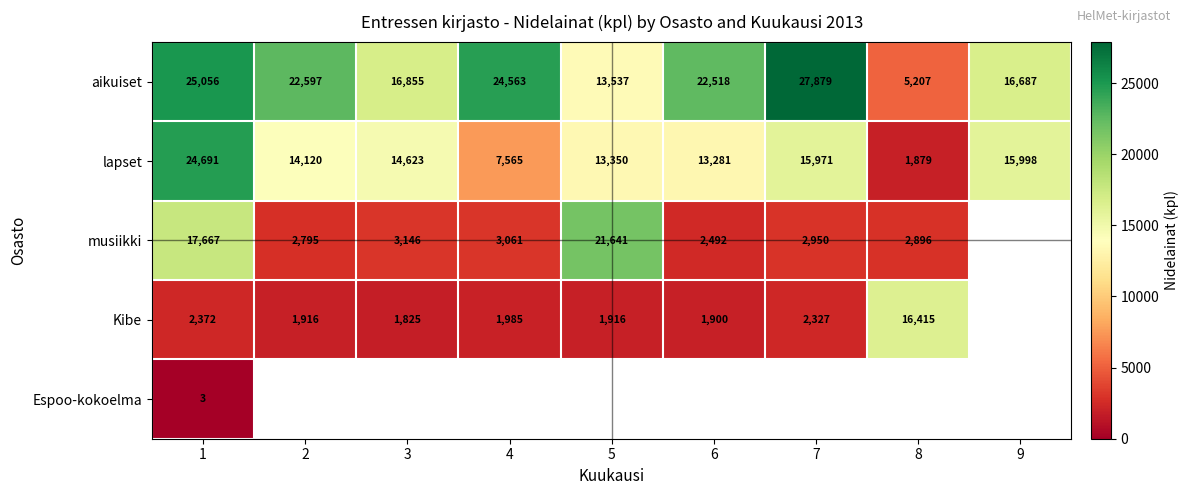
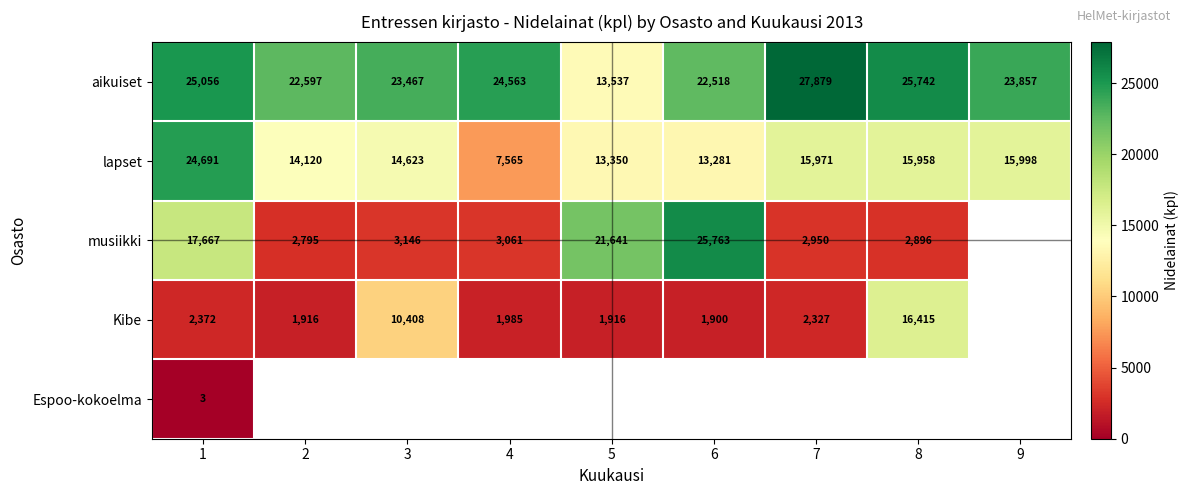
aikuiset, 3: 16,855 -> 23,467
aikuiset, 8: 5,207 -> 25,742
aikuiset, 9: 16,687 -> 23,857
lapset, 8: 1,879 -> 15,958
musiikki, 6: 2,492 -> 25,763
Kibe, 3: 1,825 -> 10,408
